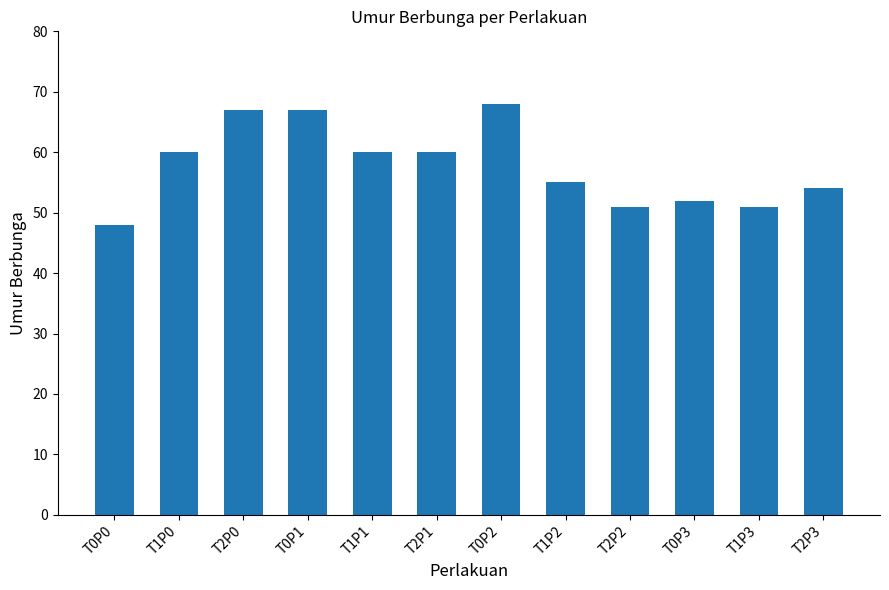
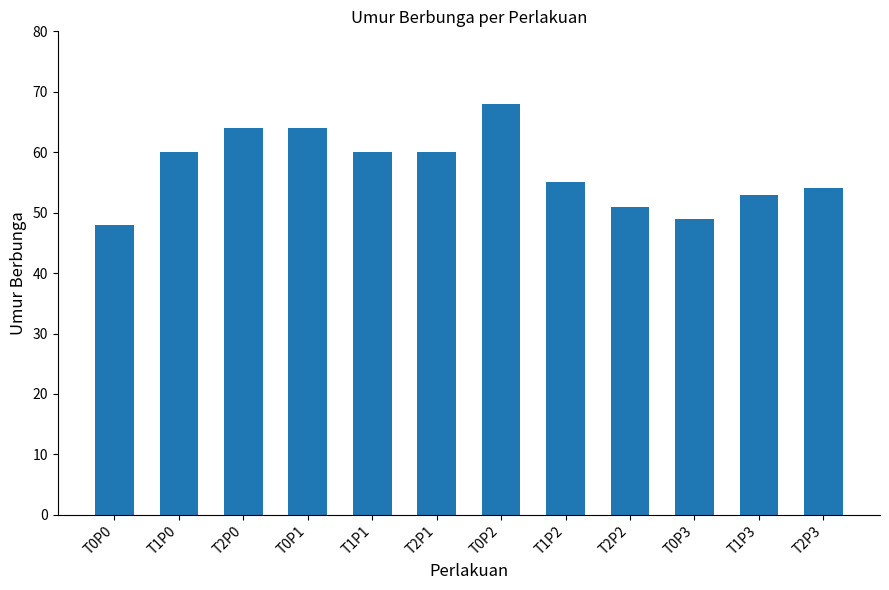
T2P0: 67 -> 64
T0P1: 67 -> 64
T0P3: 52 -> 49
T1P3: 51 -> 53
